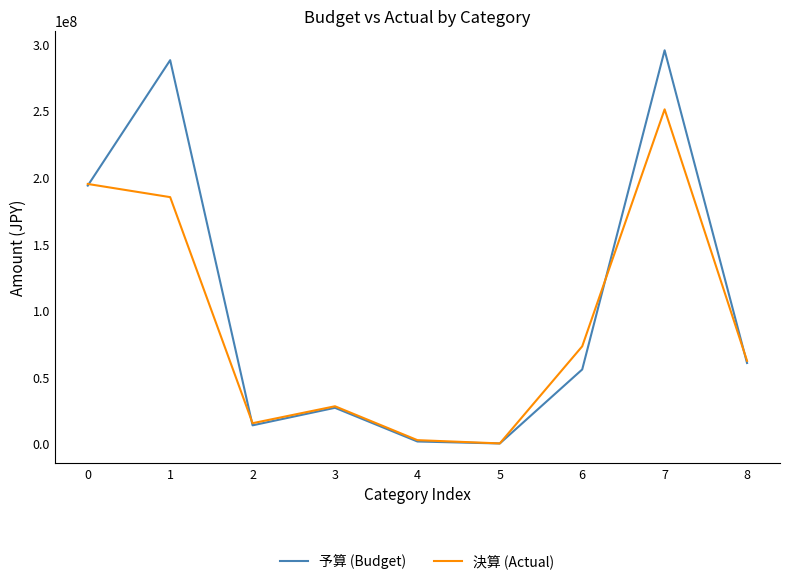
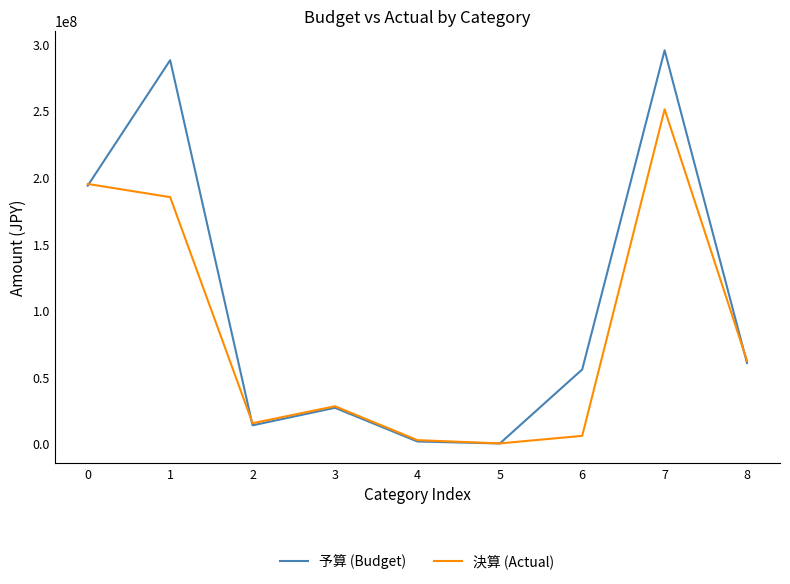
決算 (Actual), 6: 73000000 -> 6000000
